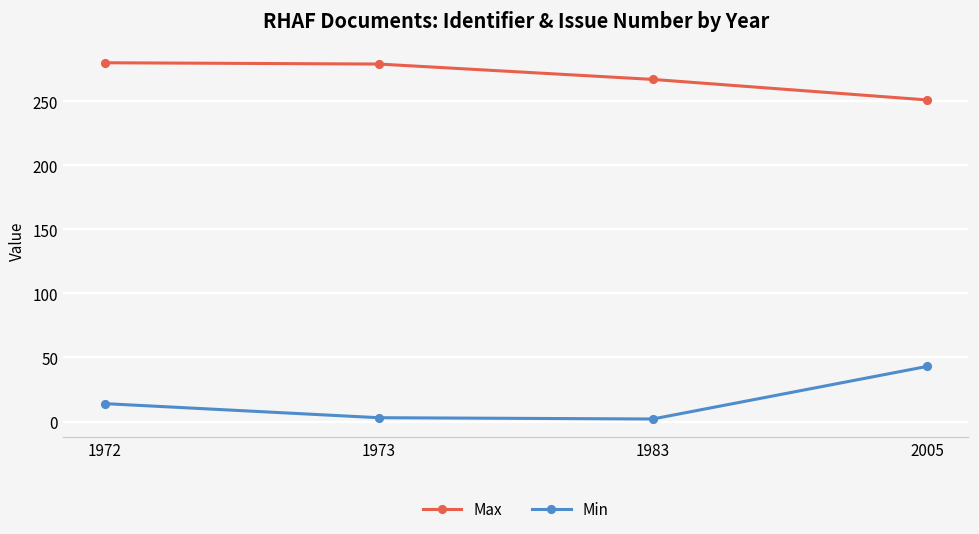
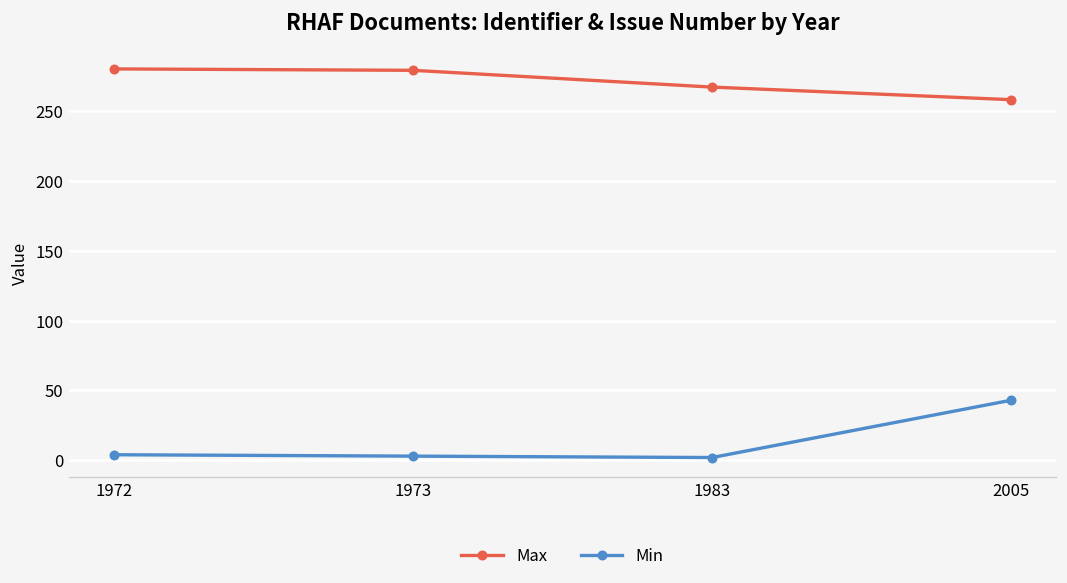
Min, 1972: 14 -> 4
Max, 2005: 251 -> 258
